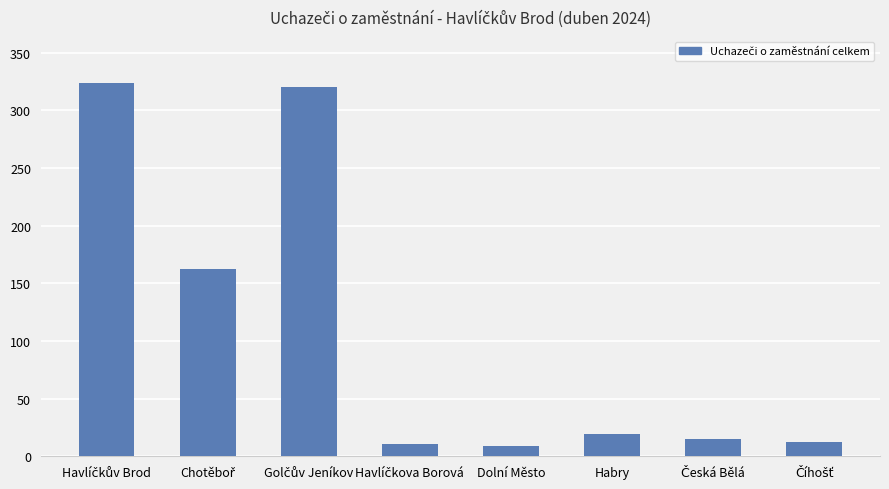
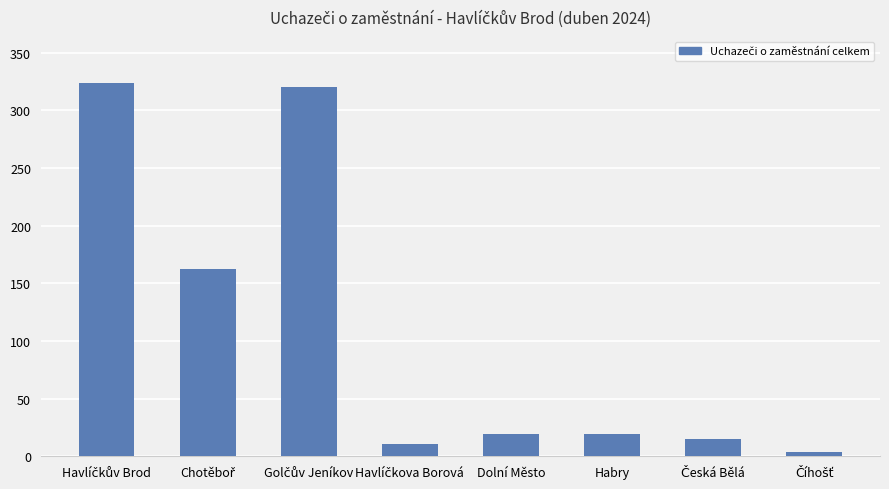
Dolní Město: 9 -> 19
Číhošť: 12 -> 4
